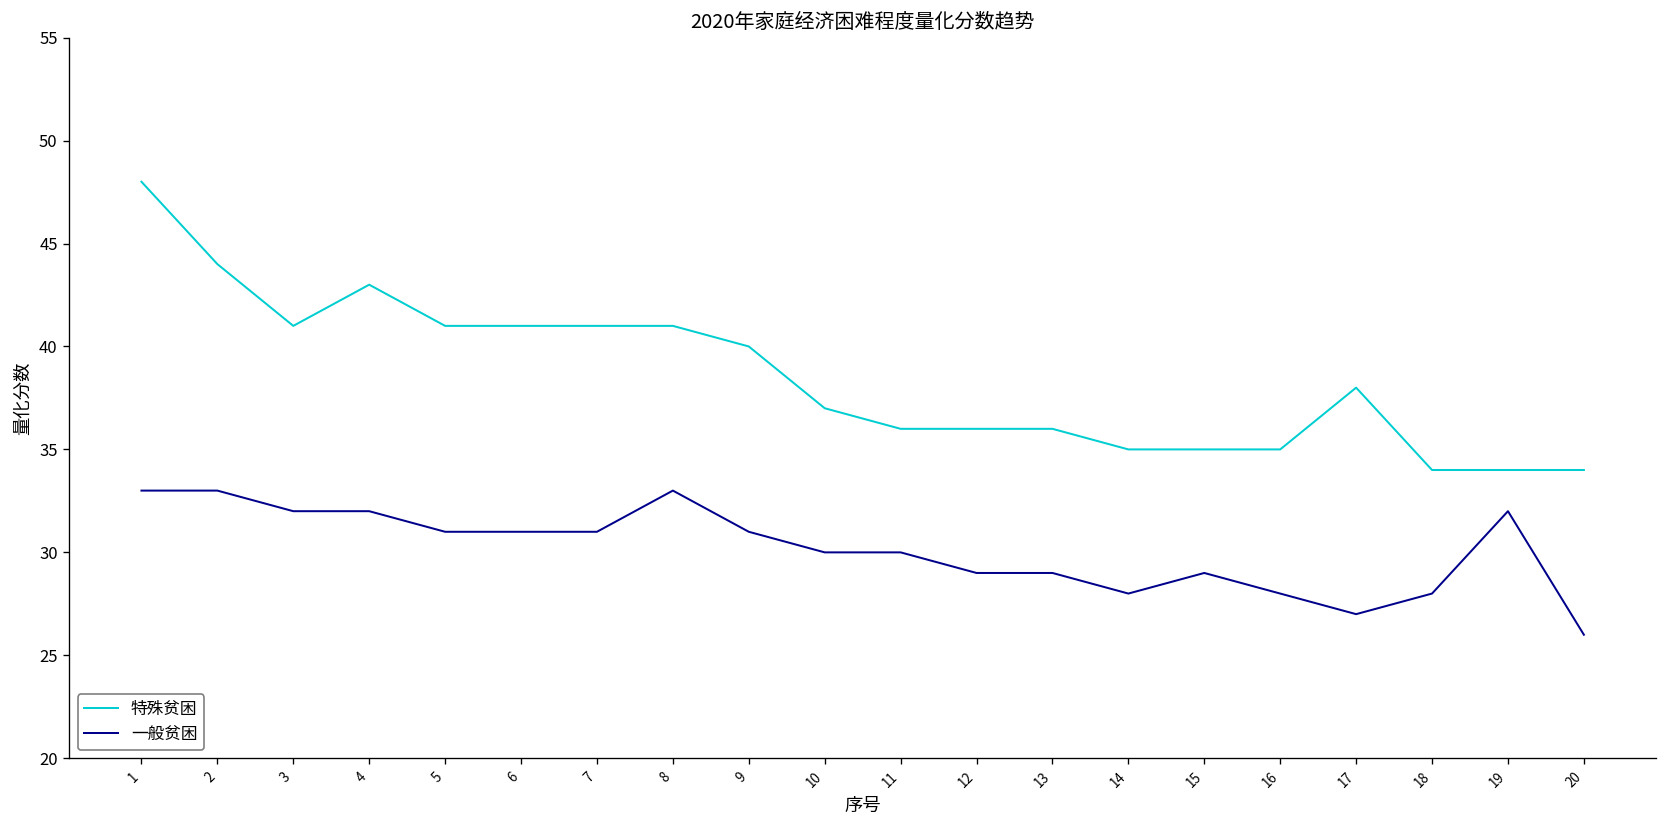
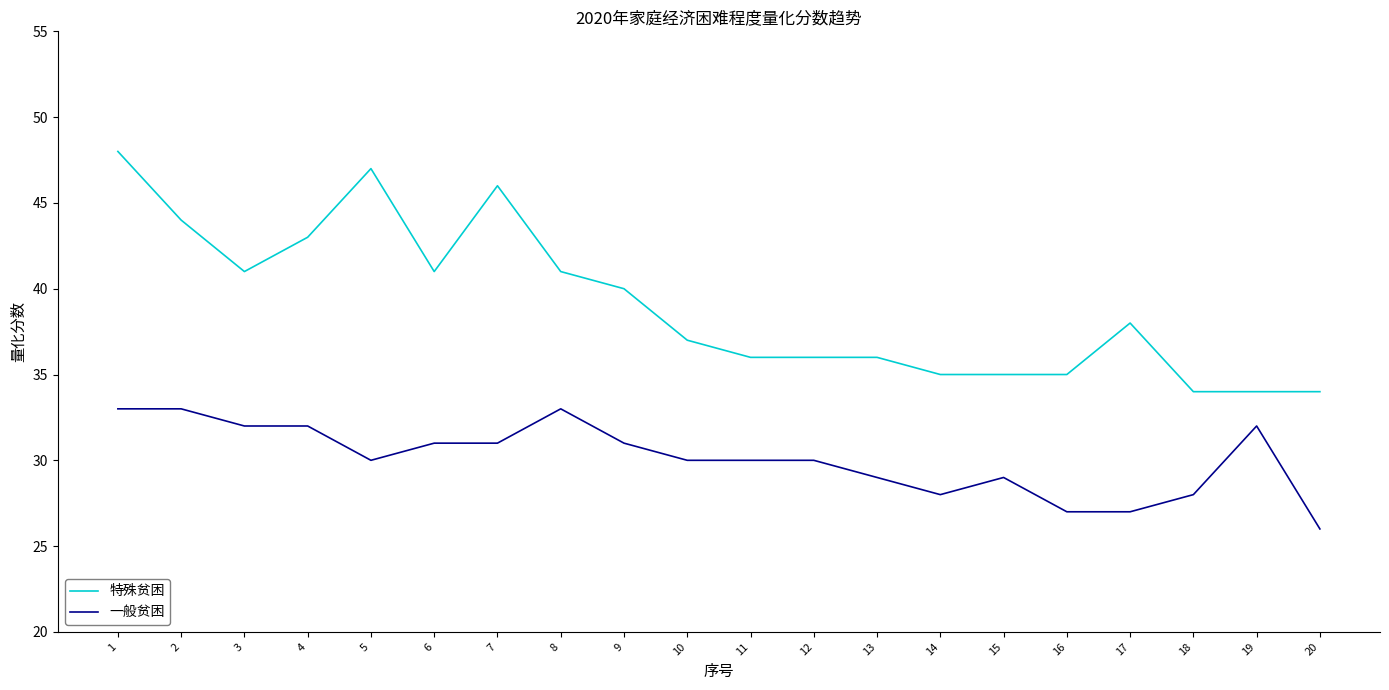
特殊贫困, 5: 41 -> 47
一般贫困, 5: 31 -> 30
特殊贫困, 7: 41 -> 46
一般贫困, 12: 29 -> 30
一般贫困, 16: 28 -> 27
